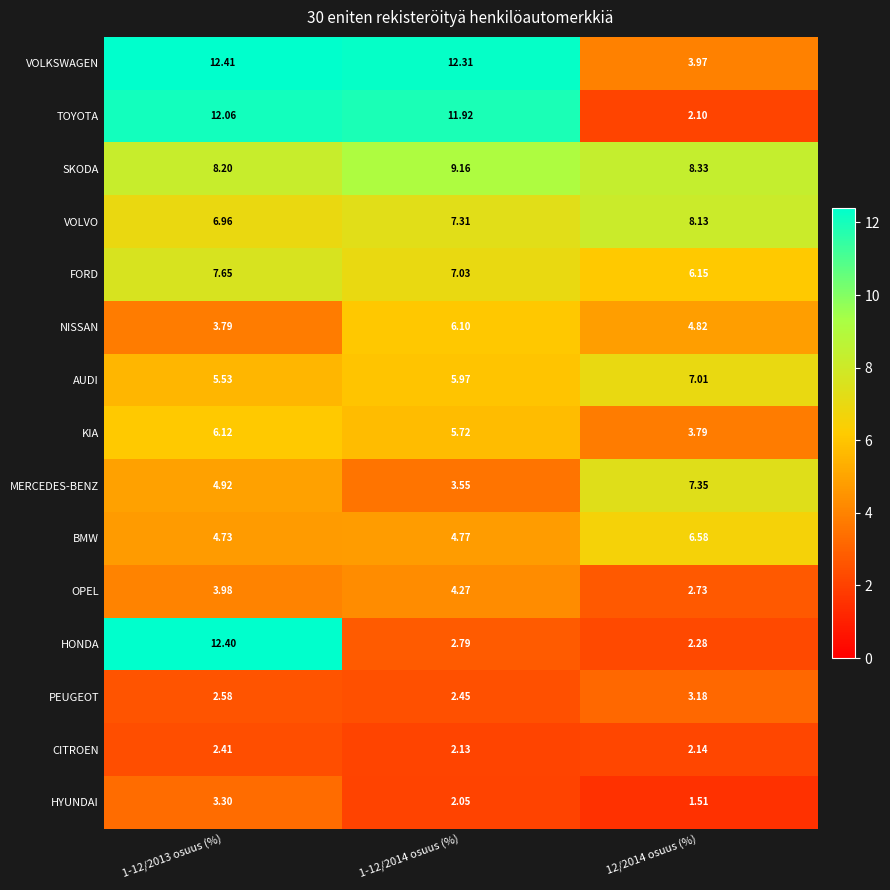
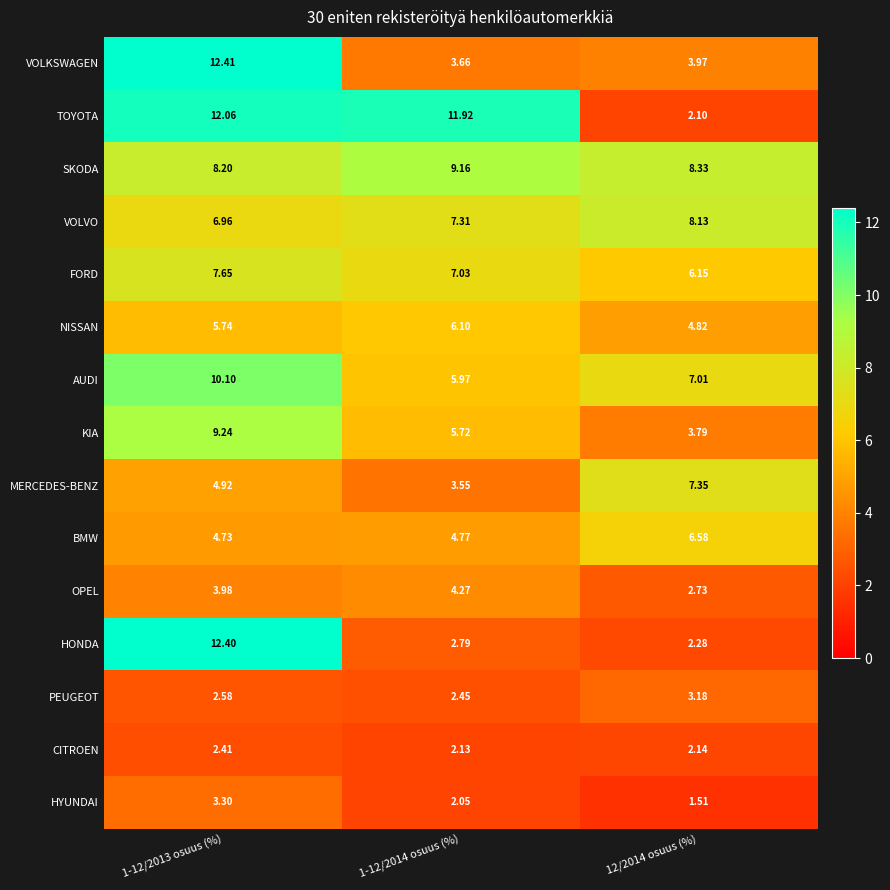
VOLKSWAGEN, 1-12/2014 osuus (%): 12.31 -> 3.66
NISSAN, 1-12/2013 osuus (%): 3.79 -> 5.74
AUDI, 1-12/2013 osuus (%): 5.53 -> 10.10
KIA, 1-12/2013 osuus (%): 6.12 -> 9.24
